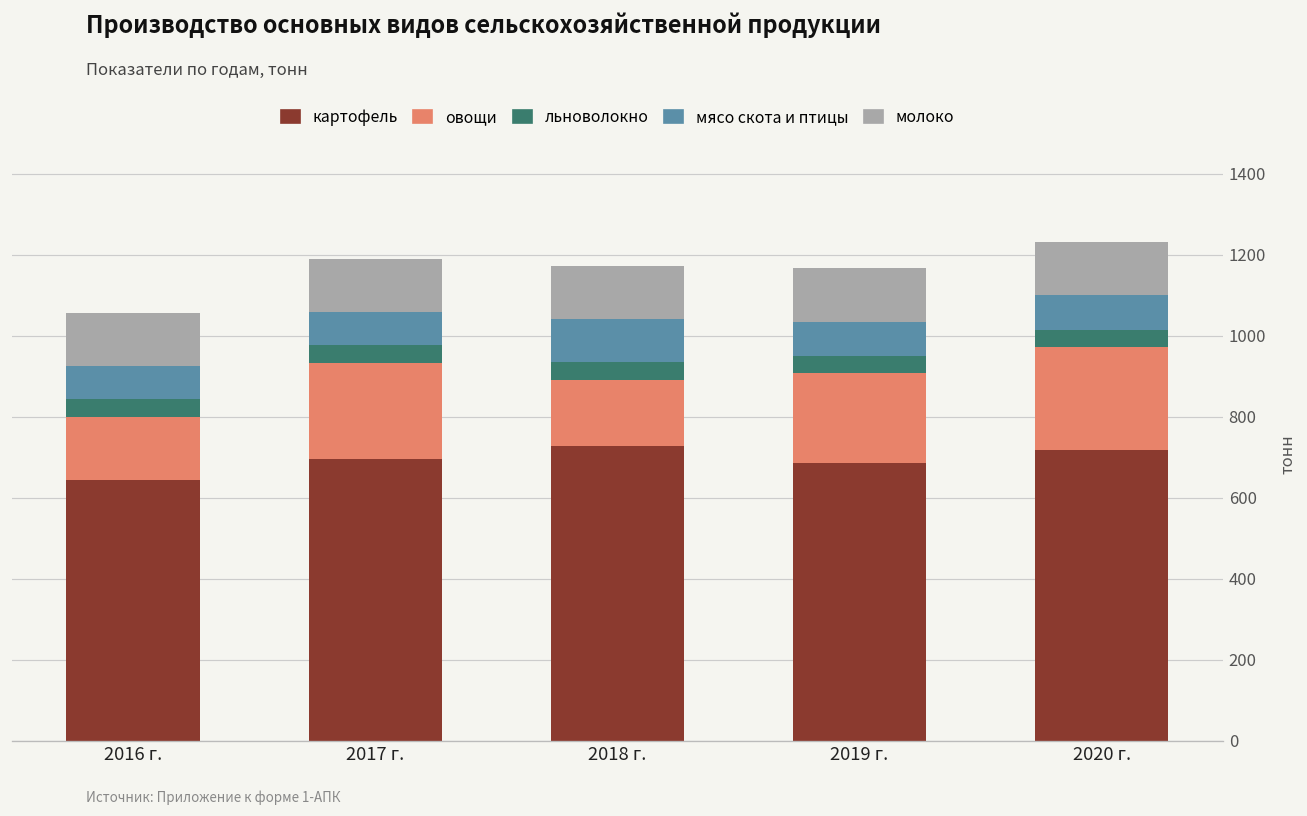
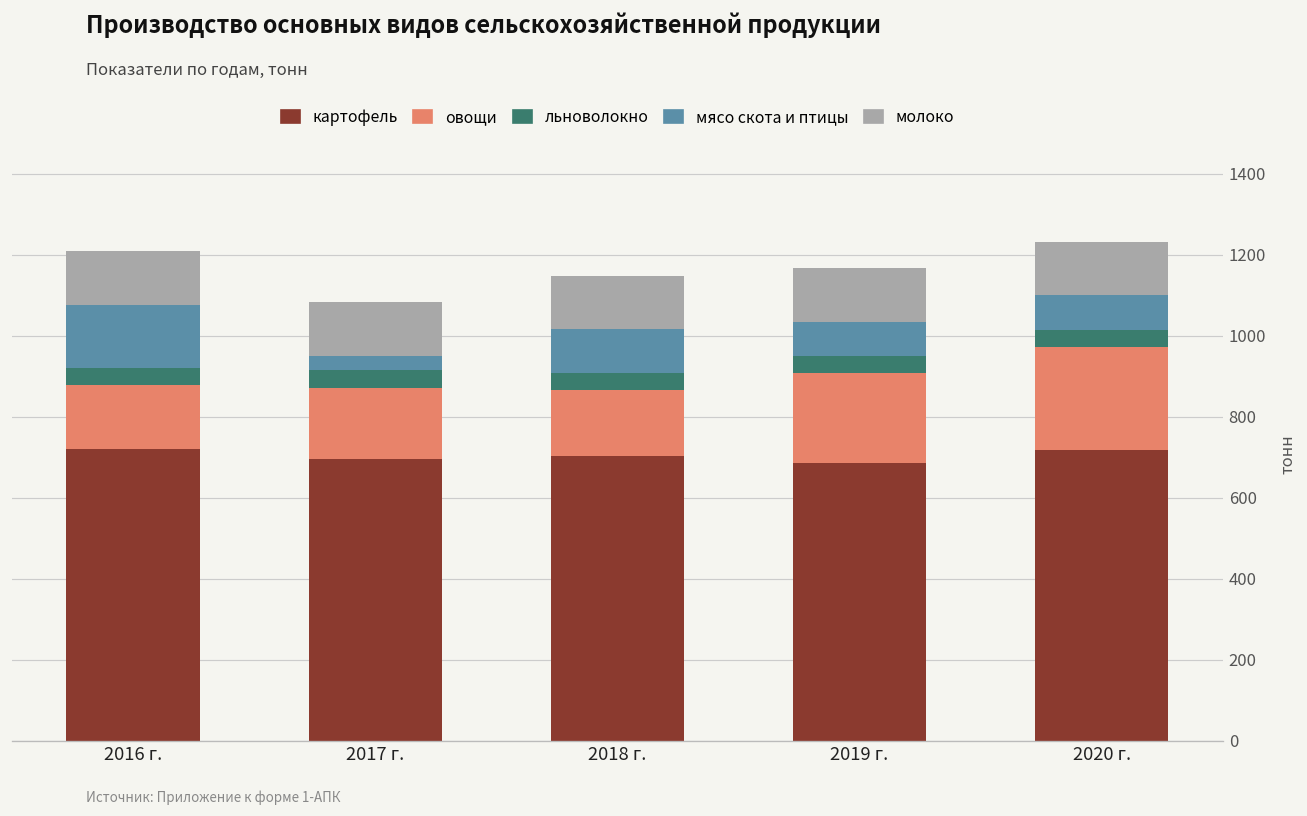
картофель, 2016 г.: 640 -> 720
мясо скота и птицы, 2016 г.: 80 -> 160
овощи, 2017 г.: 240 -> 180
мясо скота и птицы, 2017 г.: 80 -> 40
картофель, 2018 г.: 730 -> 700
